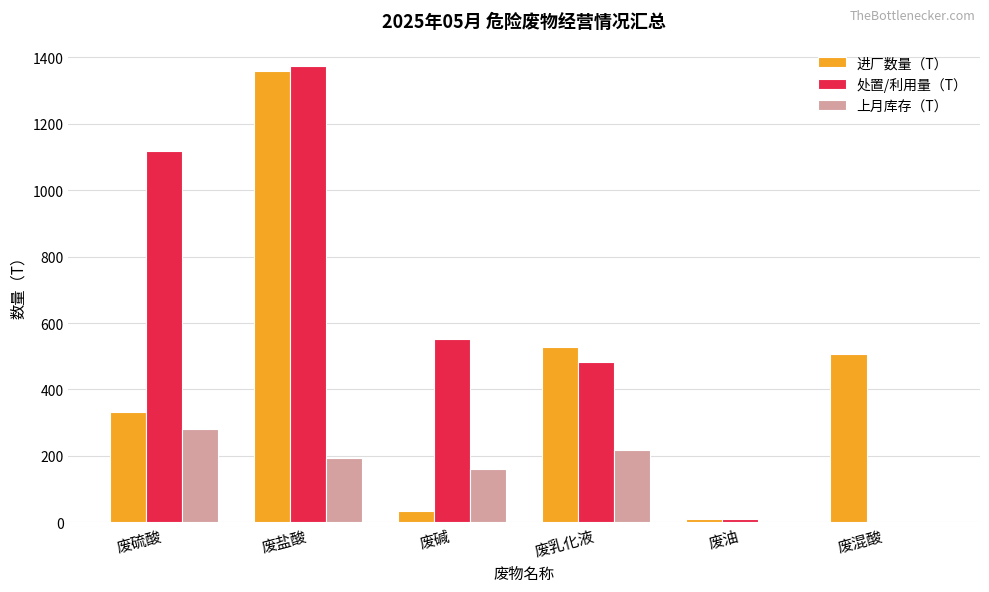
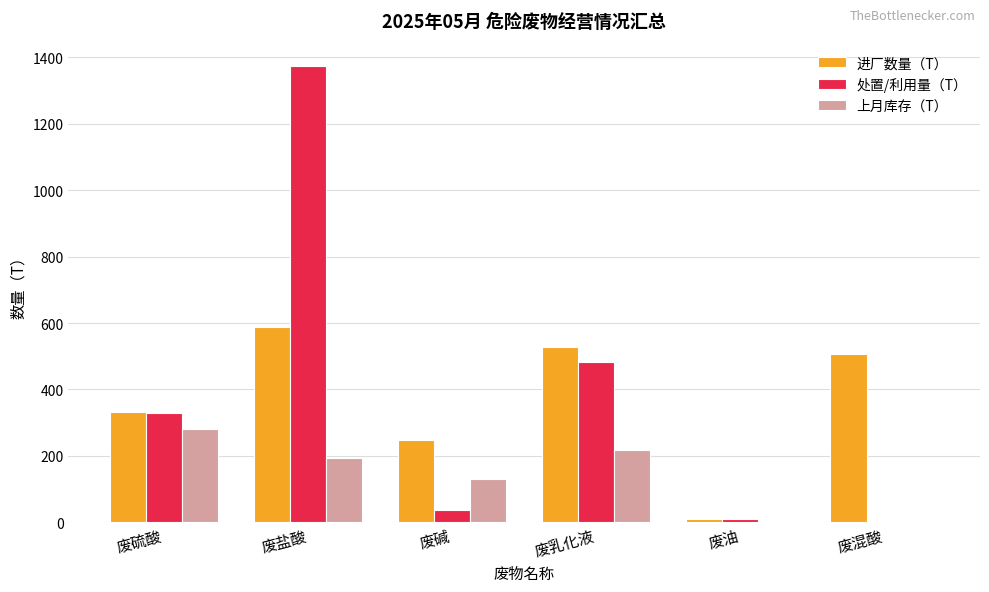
处置/利用量（T）, 废硫酸: 1120 -> 330
进厂数量（T）, 废盐酸: 1360 -> 590
进厂数量（T）, 废碱: 30 -> 250
处置/利用量（T）, 废碱: 550 -> 40
上月库存（T）, 废碱: 160 -> 130
